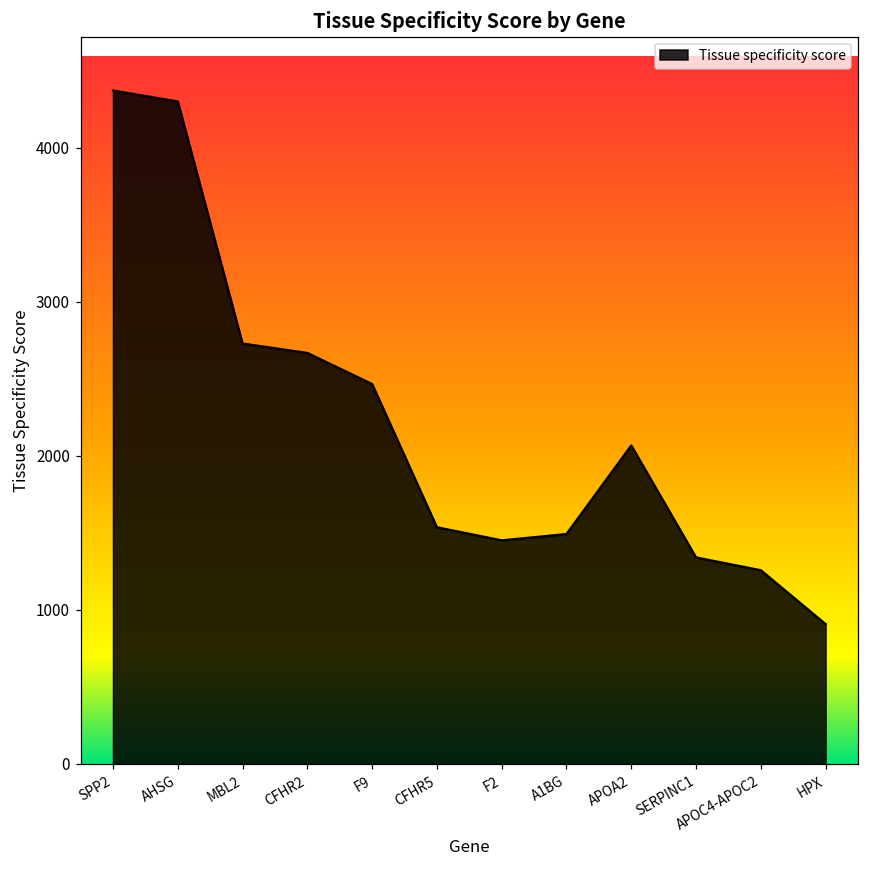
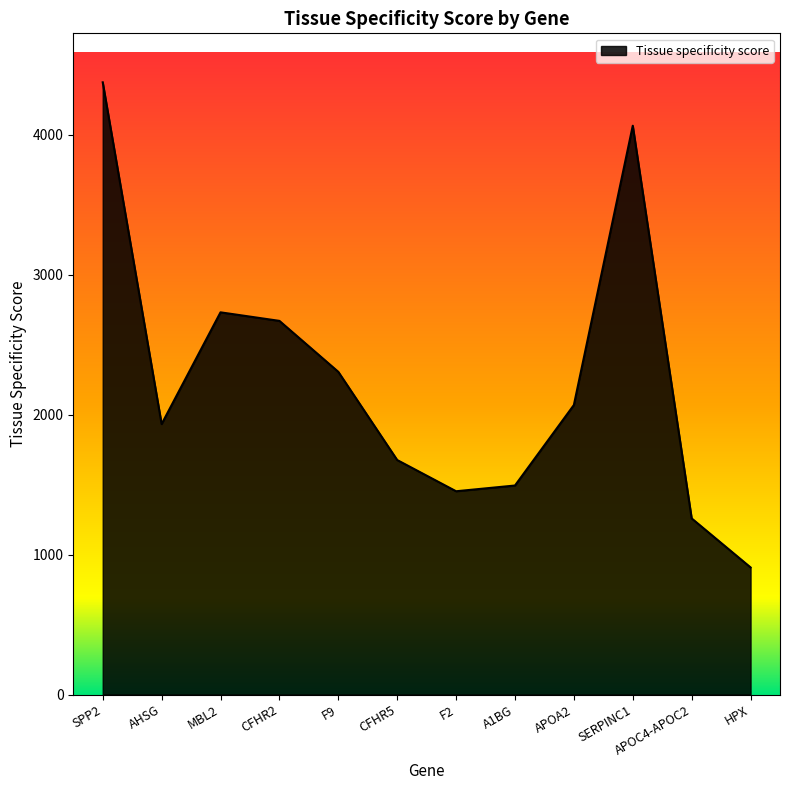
AHSG: 4300 -> 1930
F9: 2470 -> 2310
CFHR5: 1540 -> 1680
SERPINC1: 1340 -> 4060
